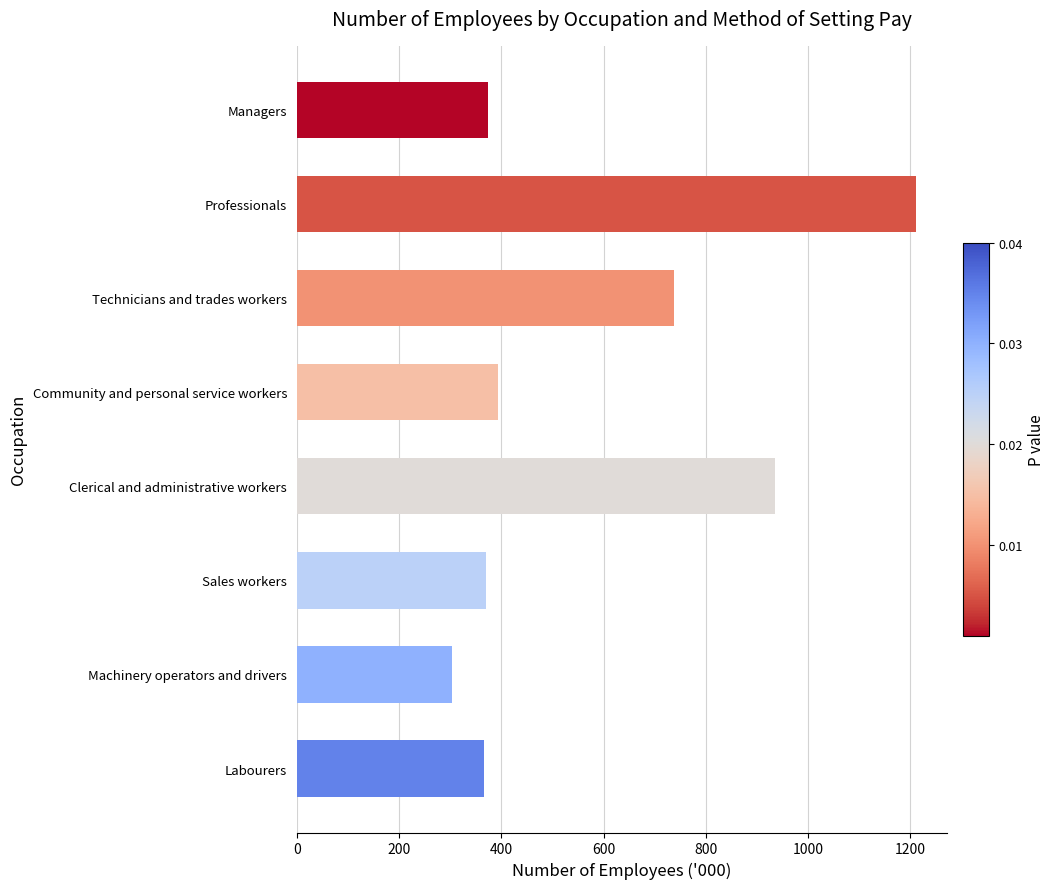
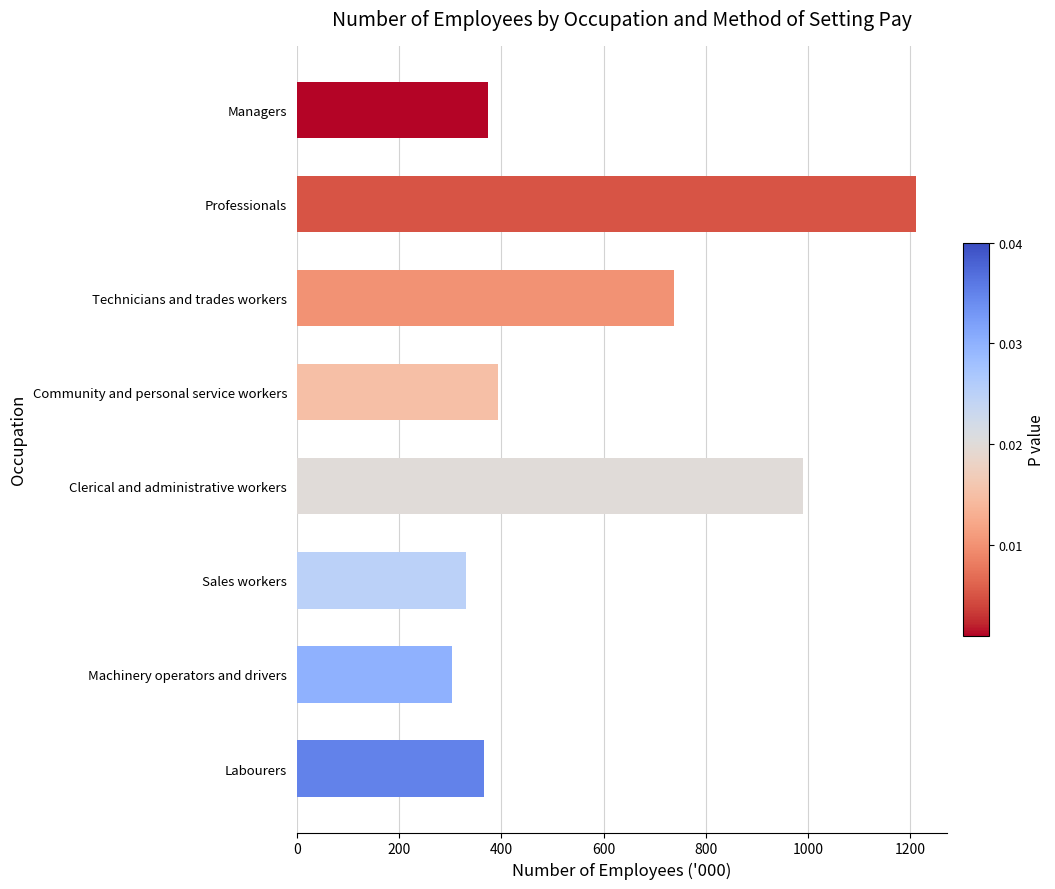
Clerical and administrative workers: 940 -> 990
Sales workers: 370 -> 330
